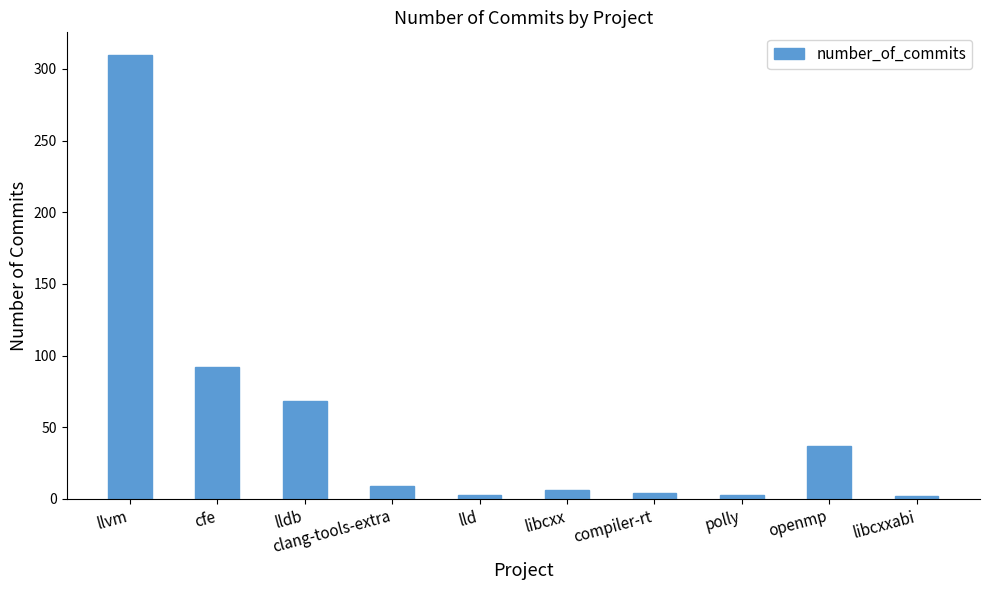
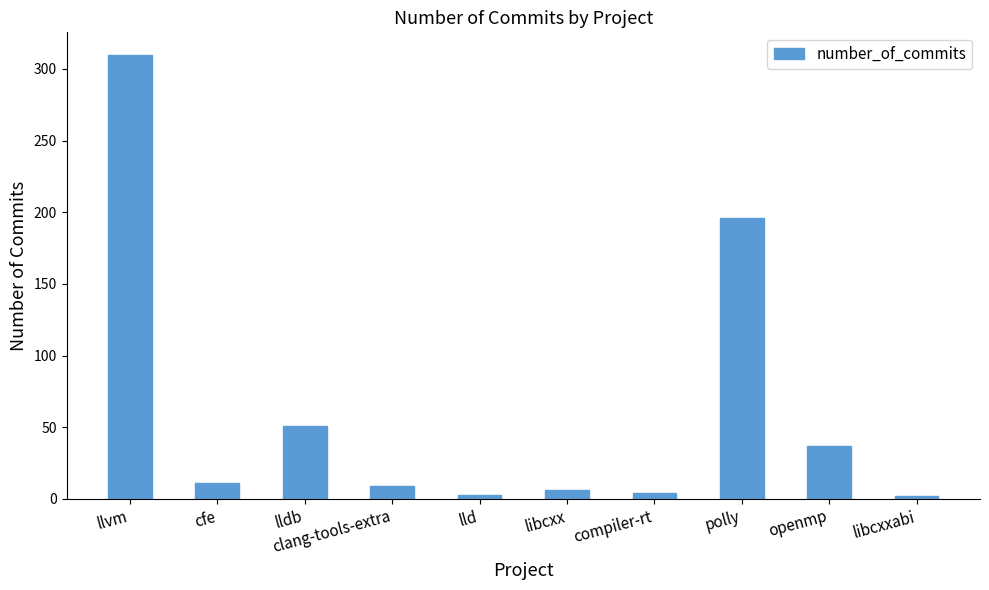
cfe: 92 -> 11
lldb: 68 -> 51
polly: 3 -> 196
